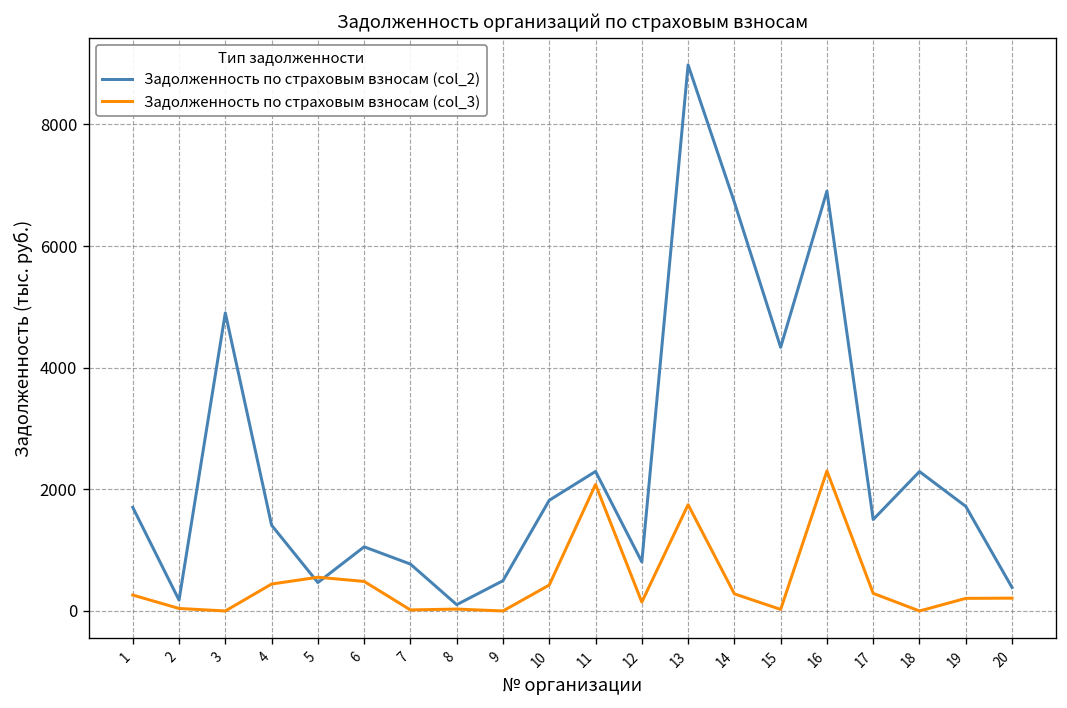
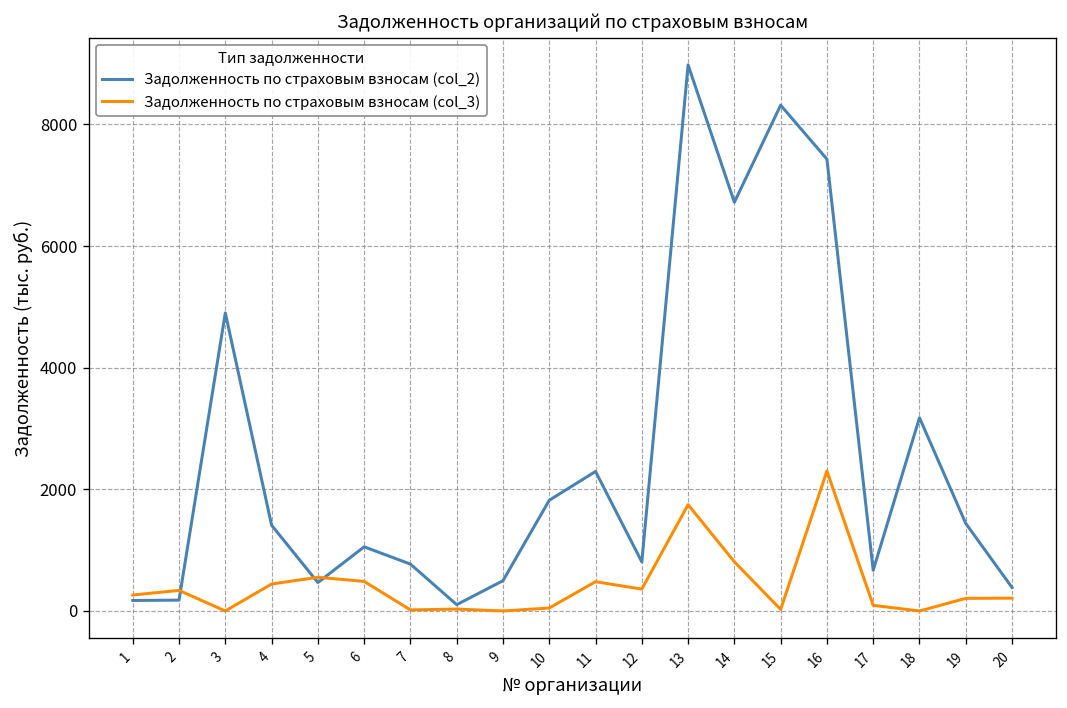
Задолженность по страховым взносам (col_2), 1: 1700 -> 200
Задолженность по страховым взносам (col_3), 2: 0 -> 300
Задолженность по страховым взносам (col_3), 10: 400 -> 0
Задолженность по страховым взносам (col_3), 11: 2100 -> 500
Задолженность по страховым взносам (col_3), 12: 100 -> 400
Задолженность по страховым взносам (col_3), 14: 300 -> 800
Задолженность по страховым взносам (col_2), 15: 4300 -> 8300
Задолженность по страховым взносам (col_2), 16: 6900 -> 7400
Задолженность по страховым взносам (col_2), 17: 1500 -> 700
Задолженность по страховым взносам (col_3), 17: 300 -> 100
Задолженность по страховым взносам (col_2), 18: 2300 -> 3200
Задолженность по страховым взносам (col_2), 19: 1700 -> 1400
